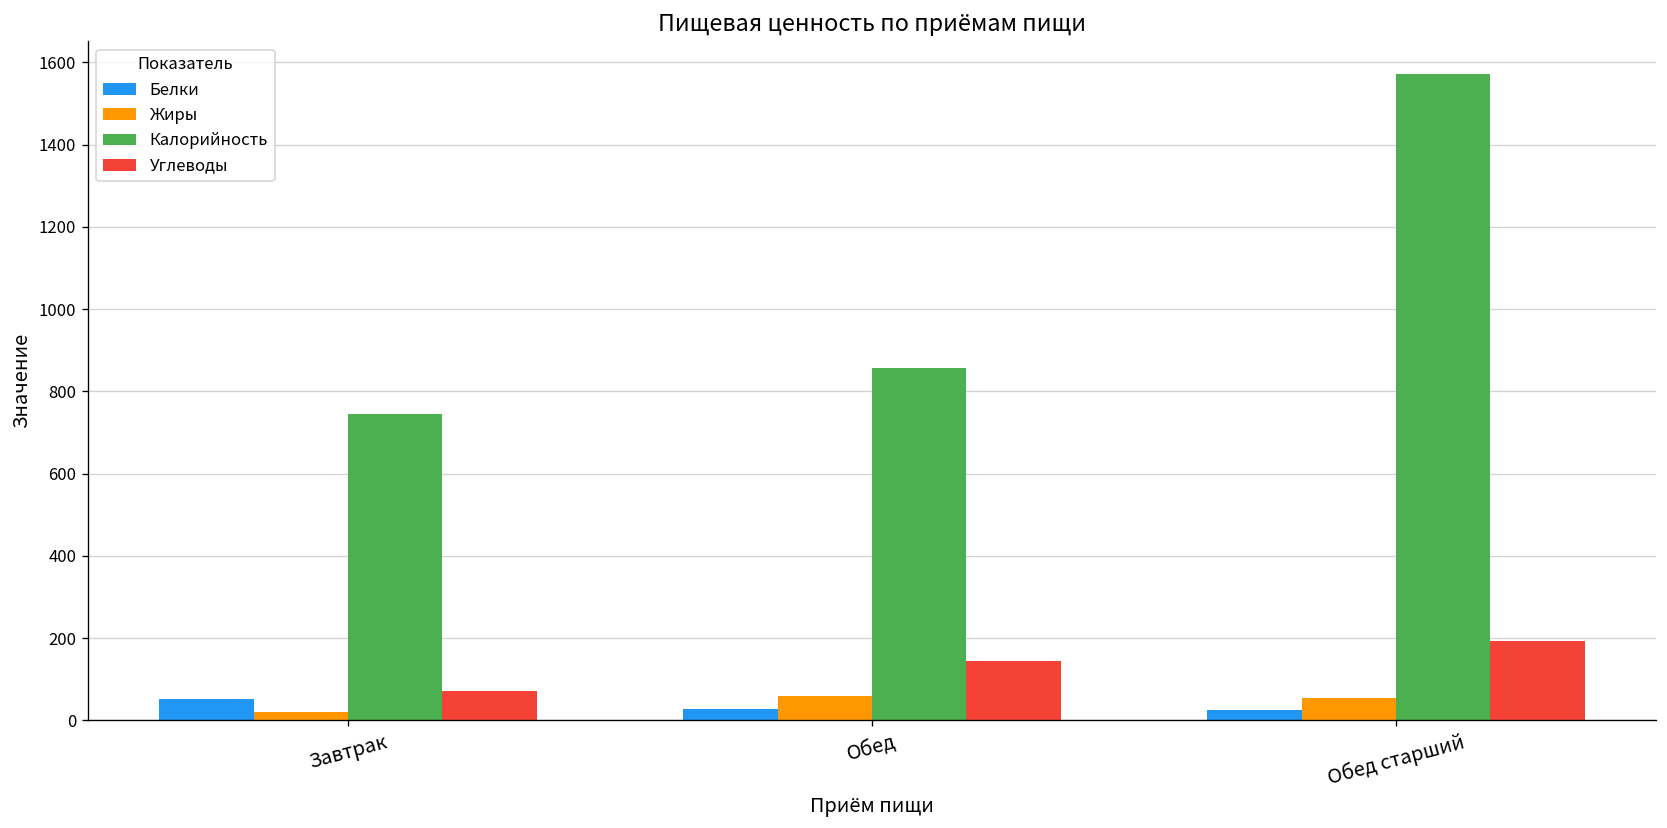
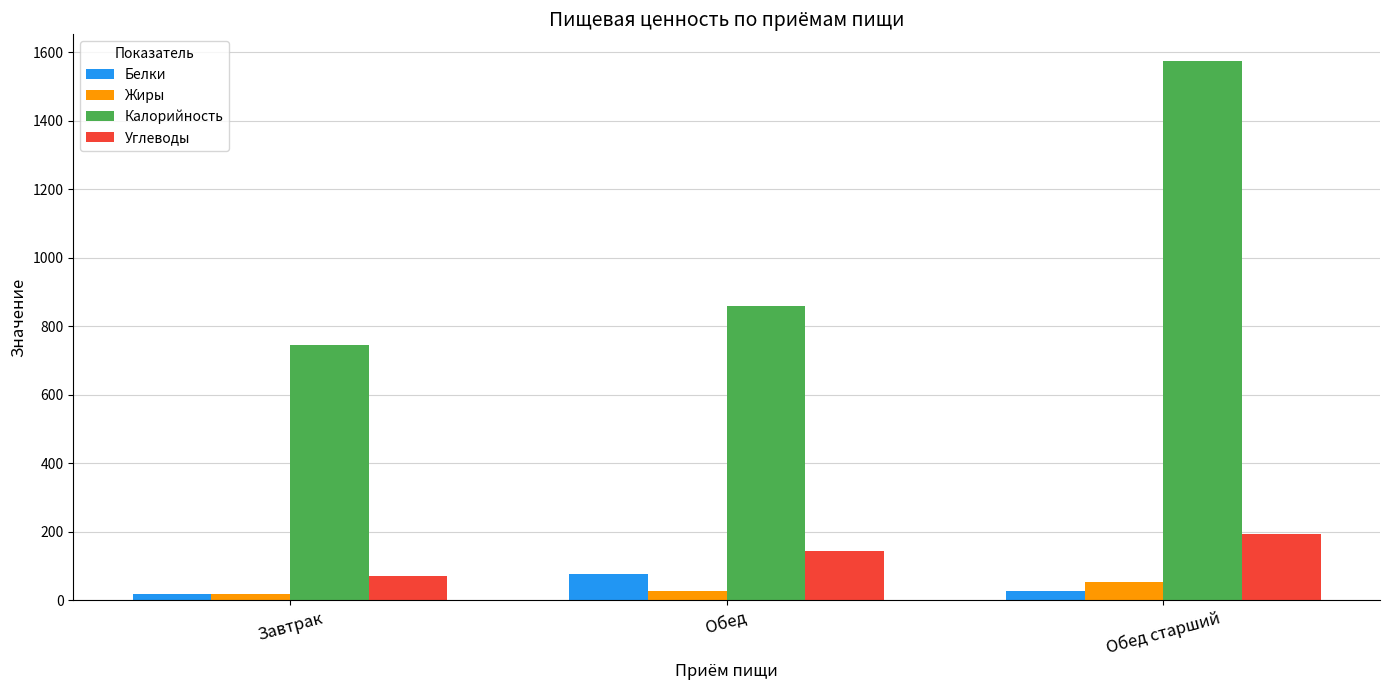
Белки, Завтрак: 50 -> 20
Белки, Обед: 30 -> 80
Жиры, Обед: 60 -> 30
